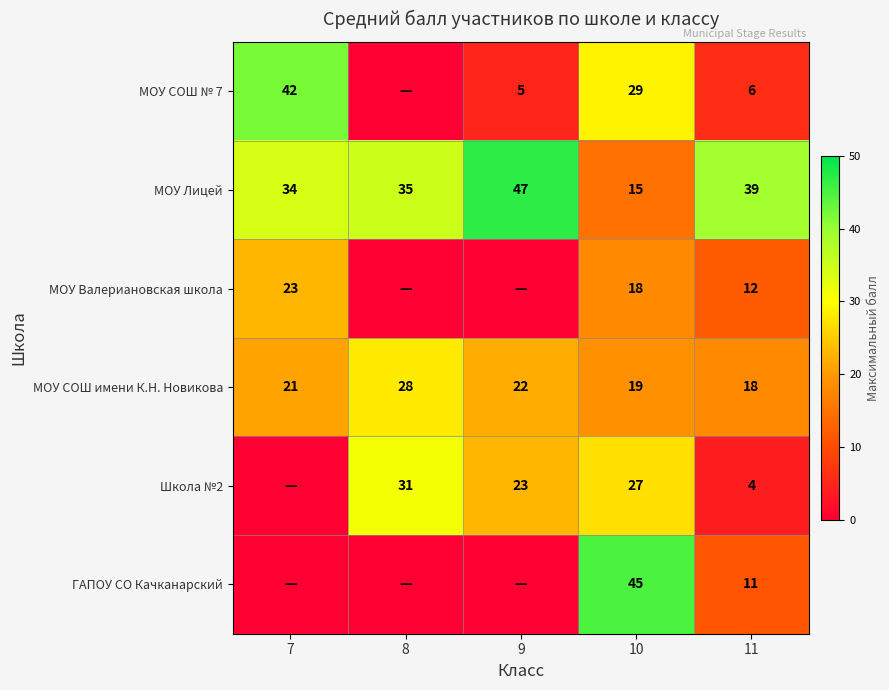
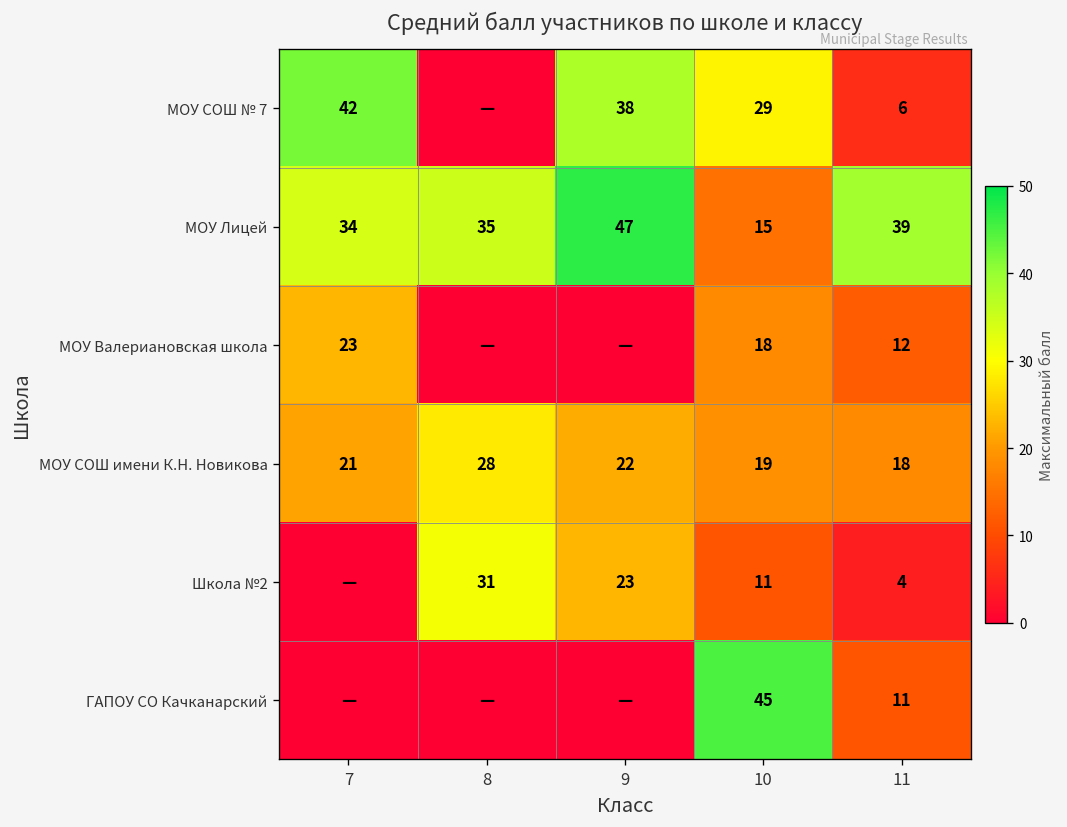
МОУ СОШ № 7, 9: 5 -> 38
Школа №2, 10: 27 -> 11
